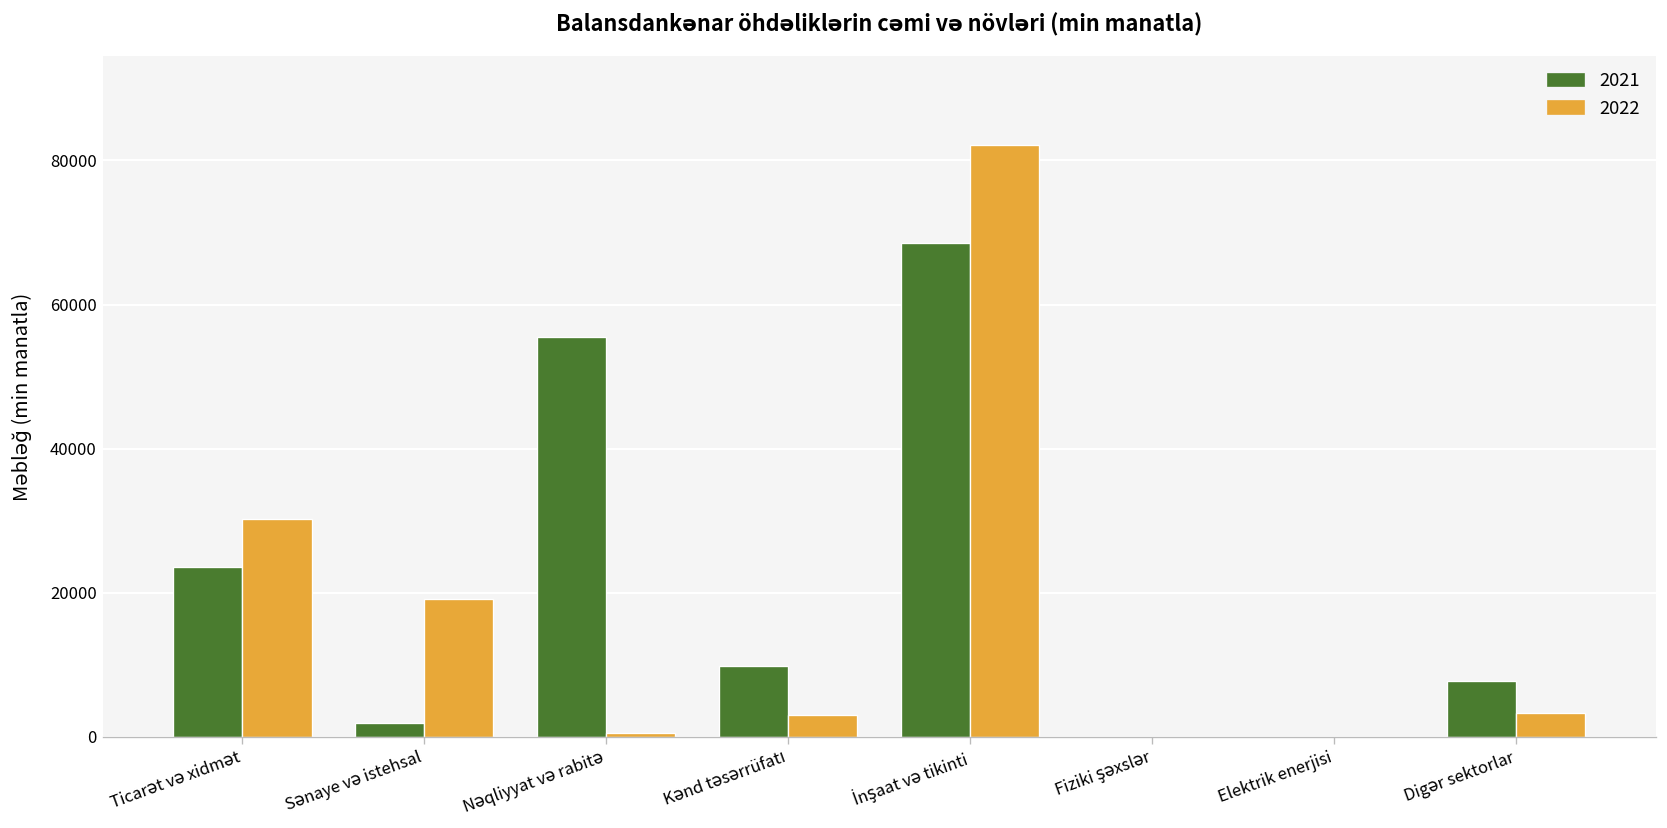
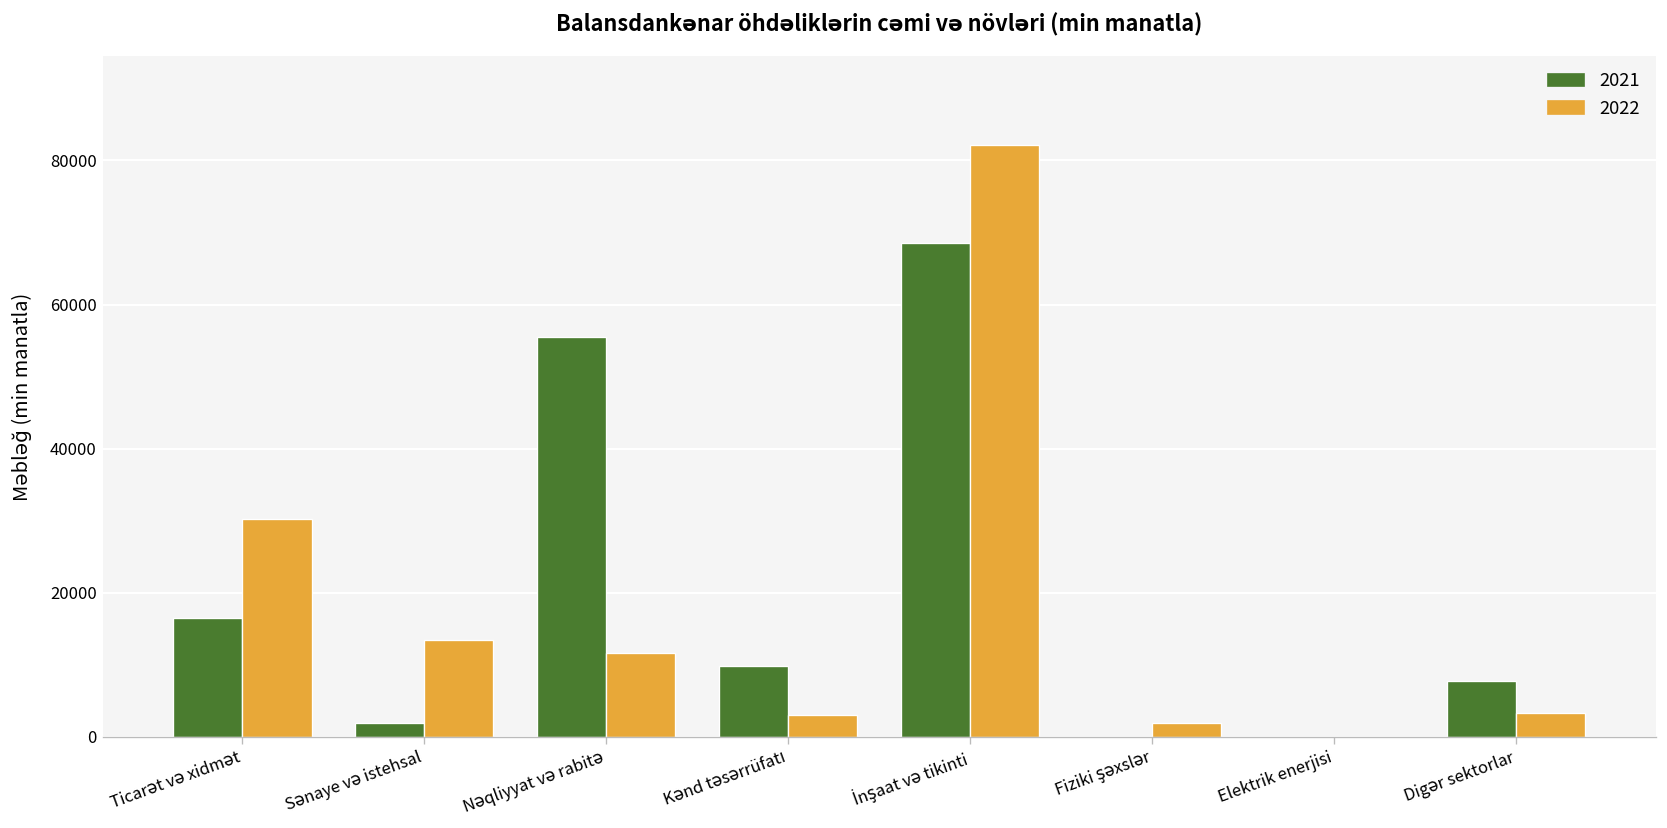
2021, Ticarət və xidmət: 24000 -> 17000
2022, Sənaye və istehsal: 19000 -> 13000
2022, Nəqliyyat və rabitə: 1000 -> 12000
2022, Fiziki şəxslər: 0 -> 2000
